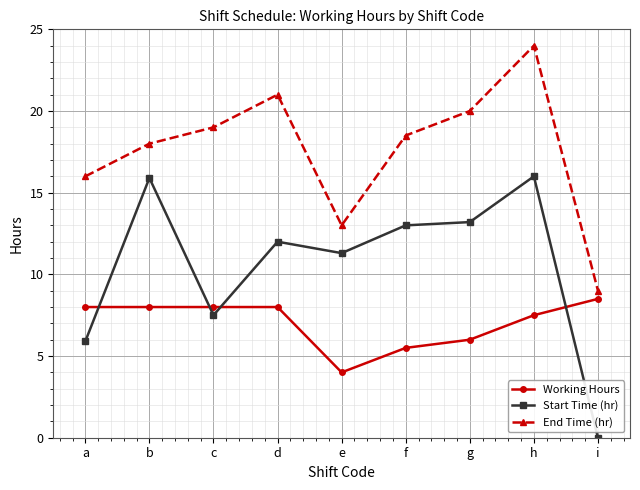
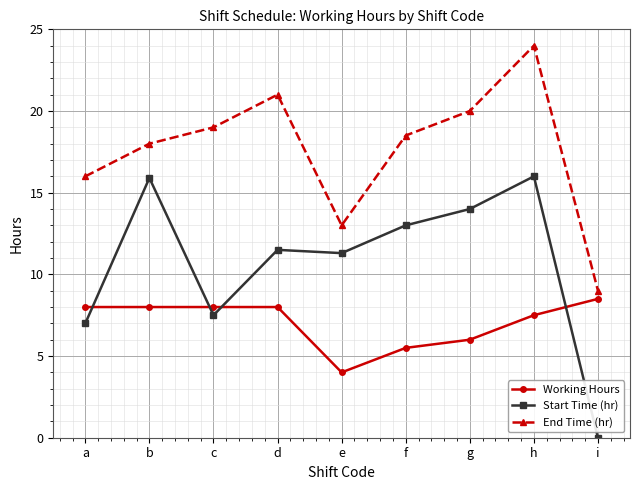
Start Time (hr), a: 5.9 -> 7.0
Start Time (hr), d: 12.0 -> 11.5
Start Time (hr), g: 13.2 -> 14.0
